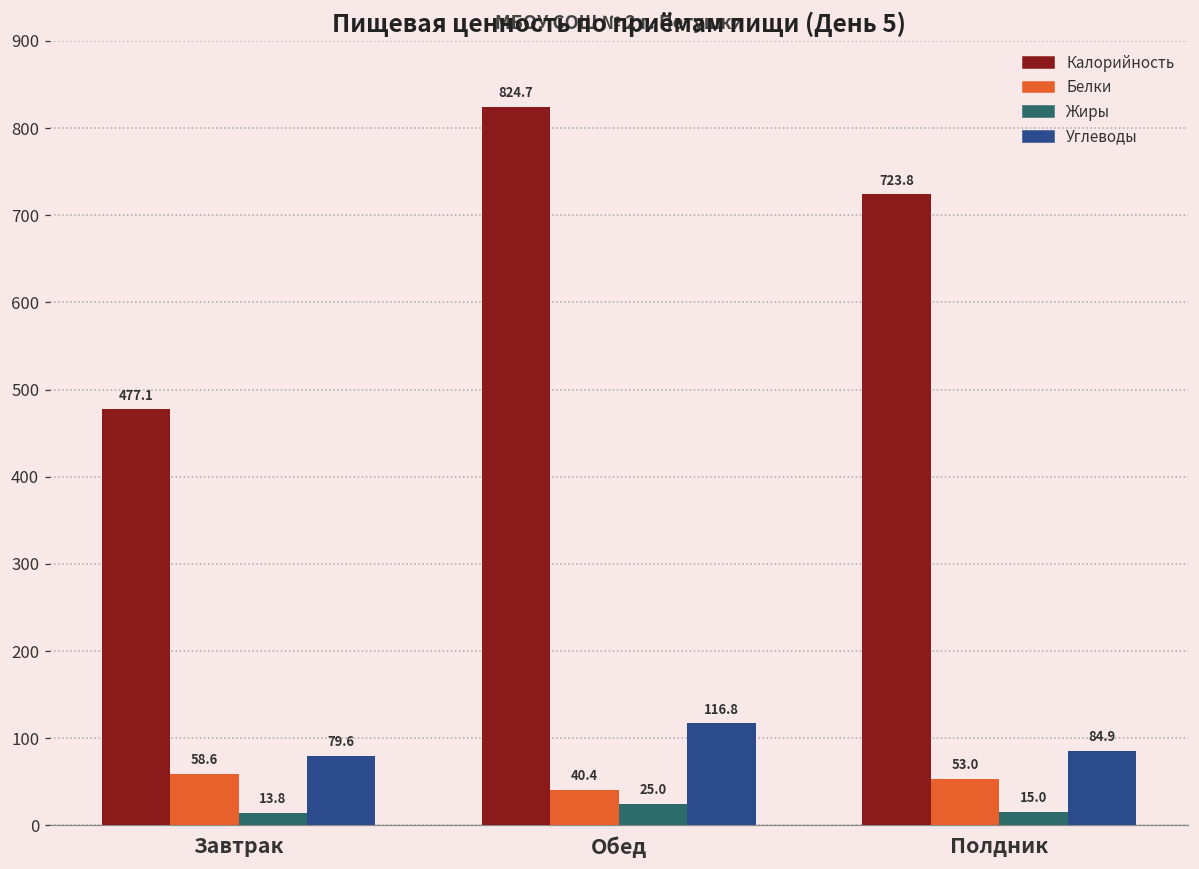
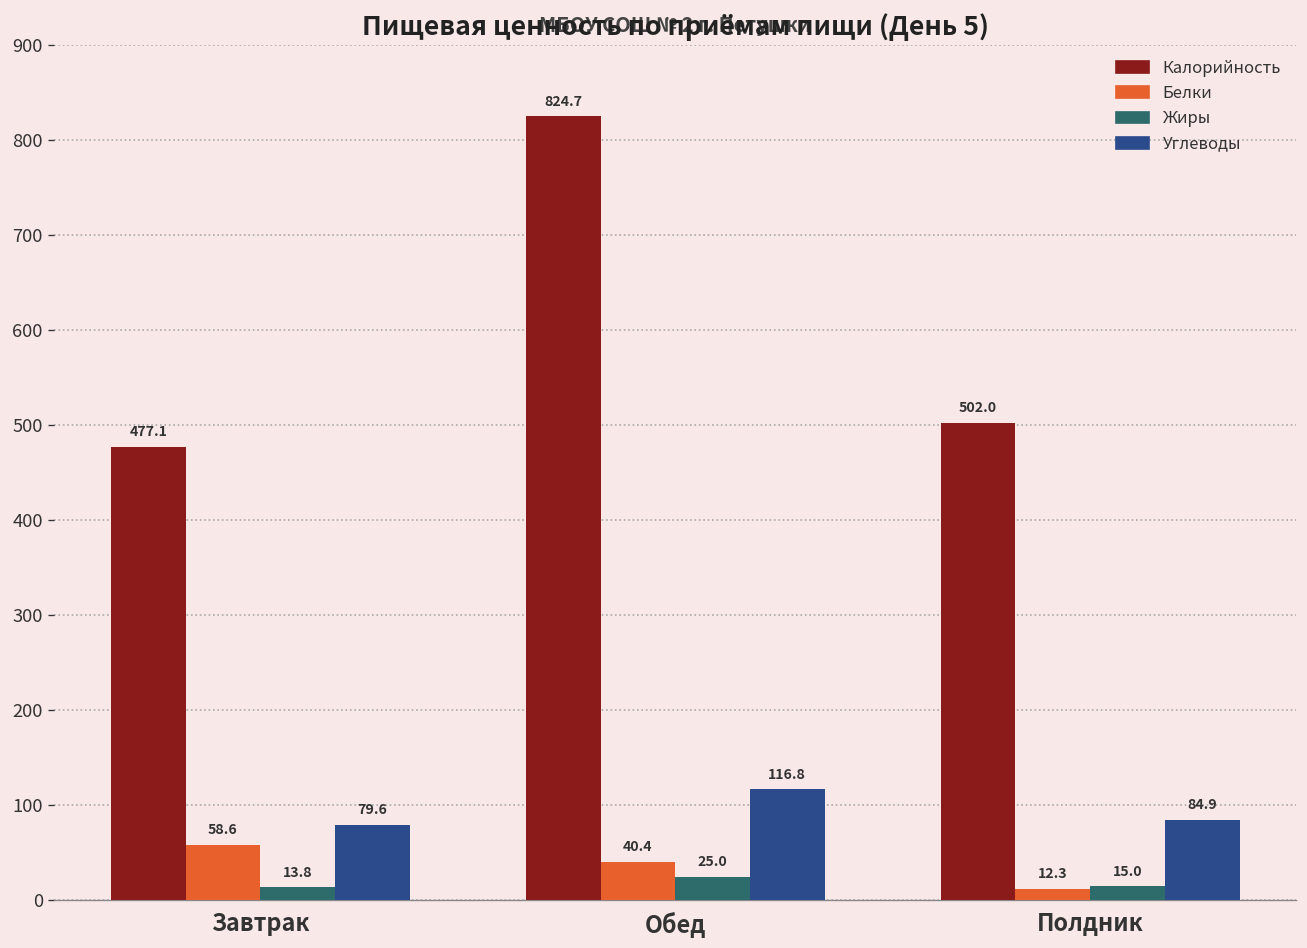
Калорийность, Полдник: 723.8 -> 502.0
Белки, Полдник: 53.0 -> 12.3
